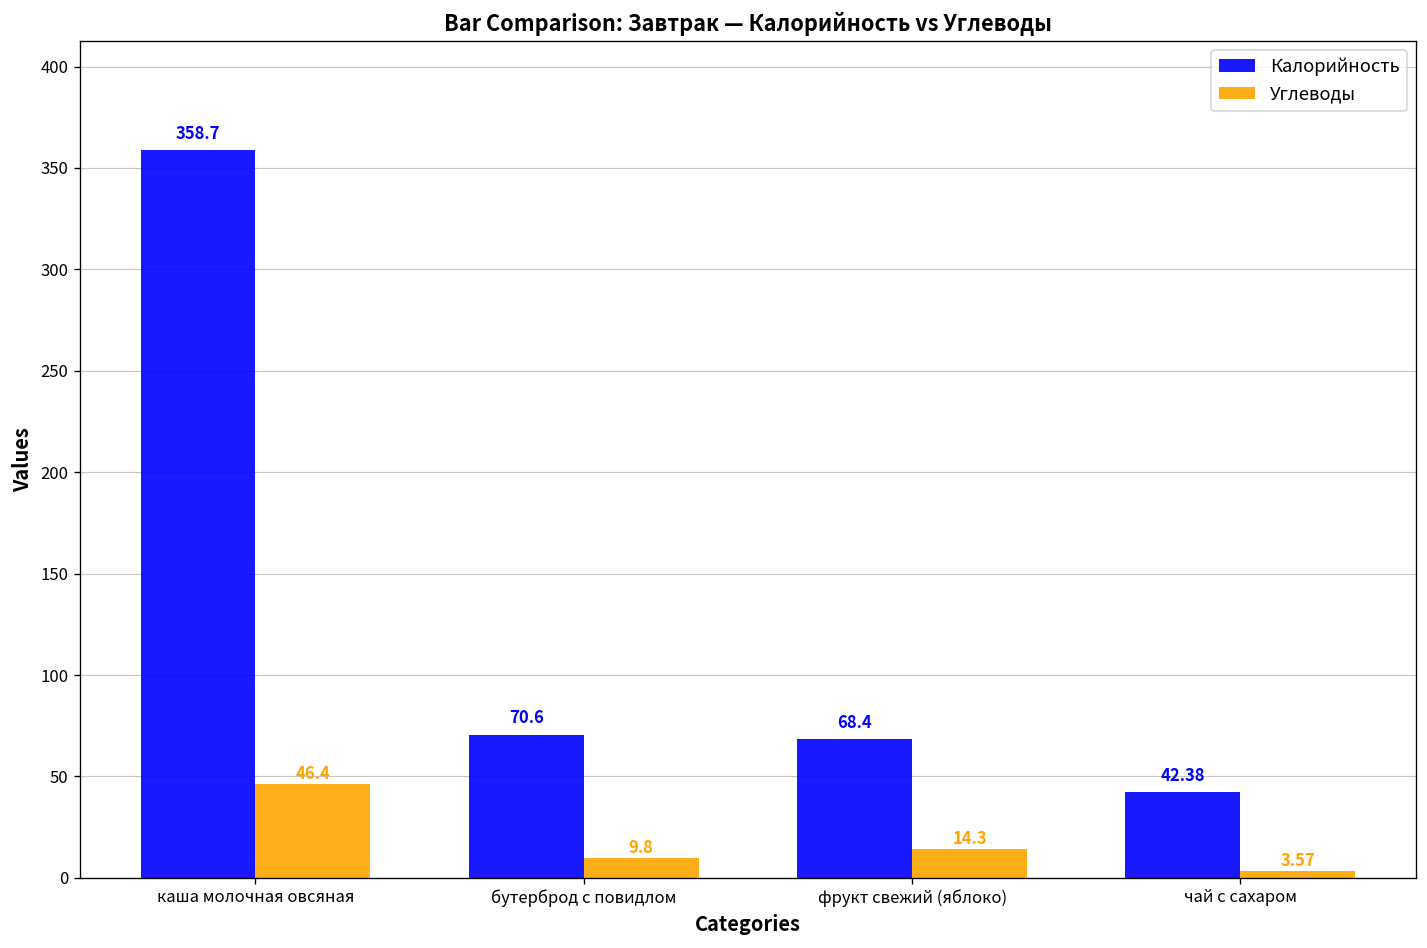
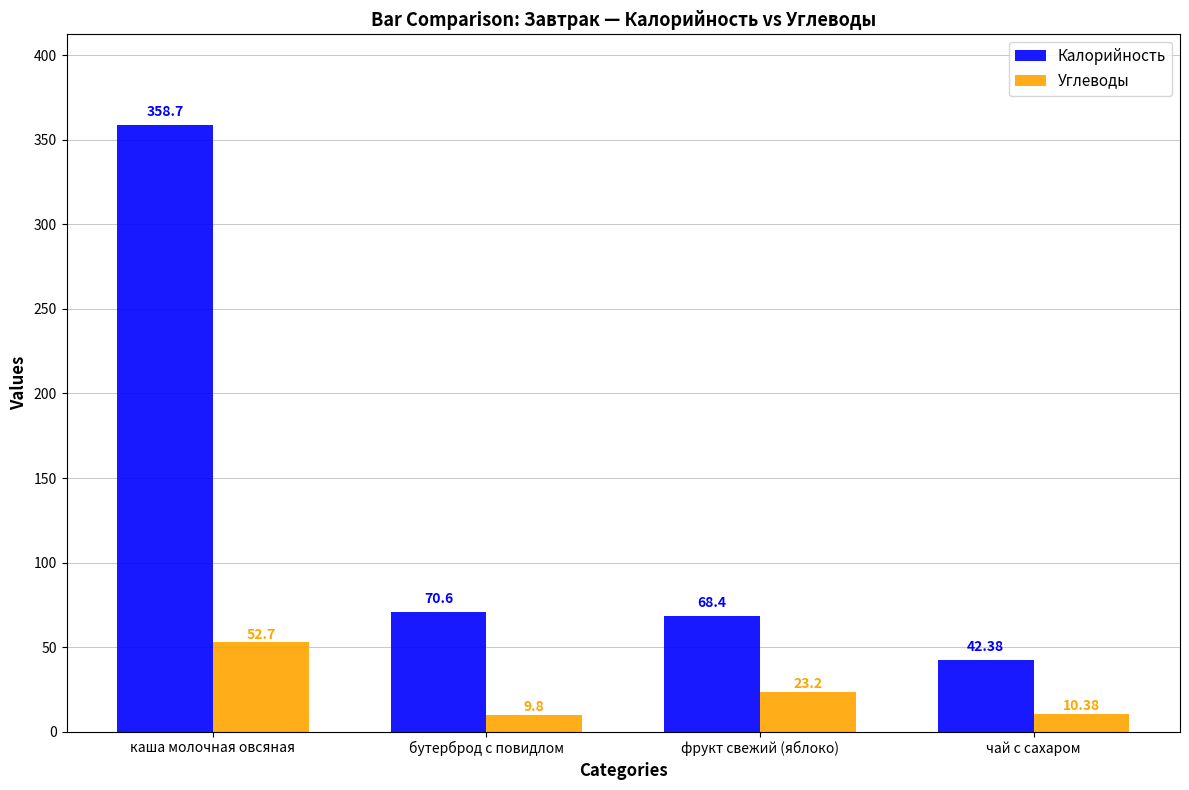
Углеводы, каша молочная овсяная: 46.4 -> 52.7
Углеводы, фрукт свежий (яблоко): 14.3 -> 23.2
Углеводы, чай с сахаром: 3.57 -> 10.38
